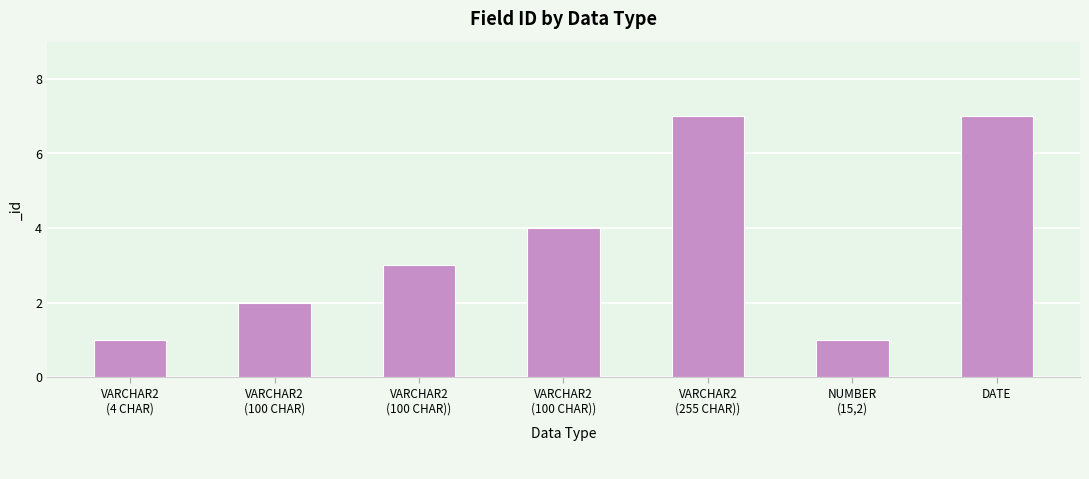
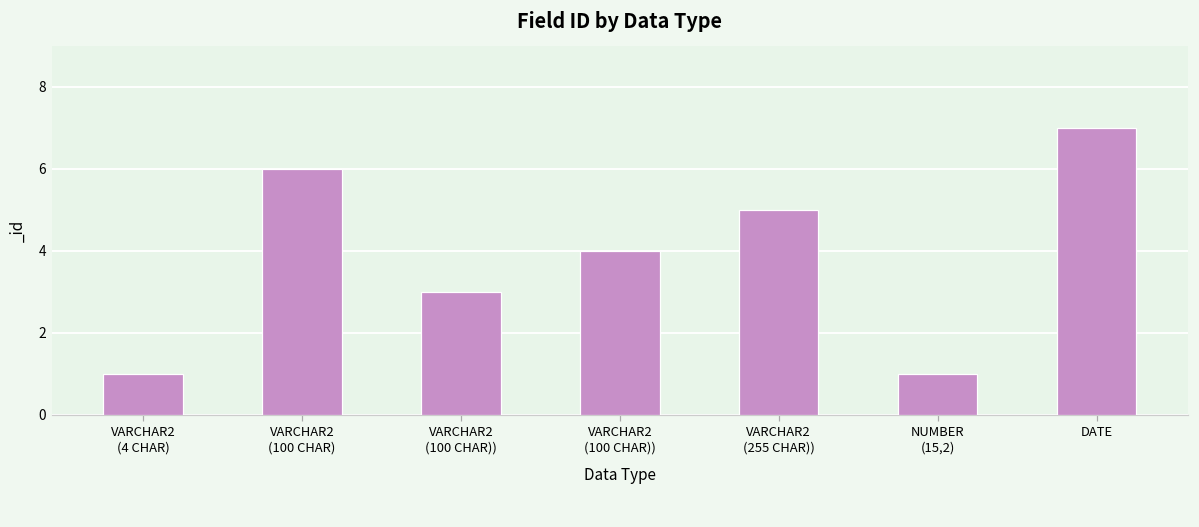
VARCHAR2 (100 CHAR): 2 -> 6
VARCHAR2 (255 CHAR)): 7 -> 5
